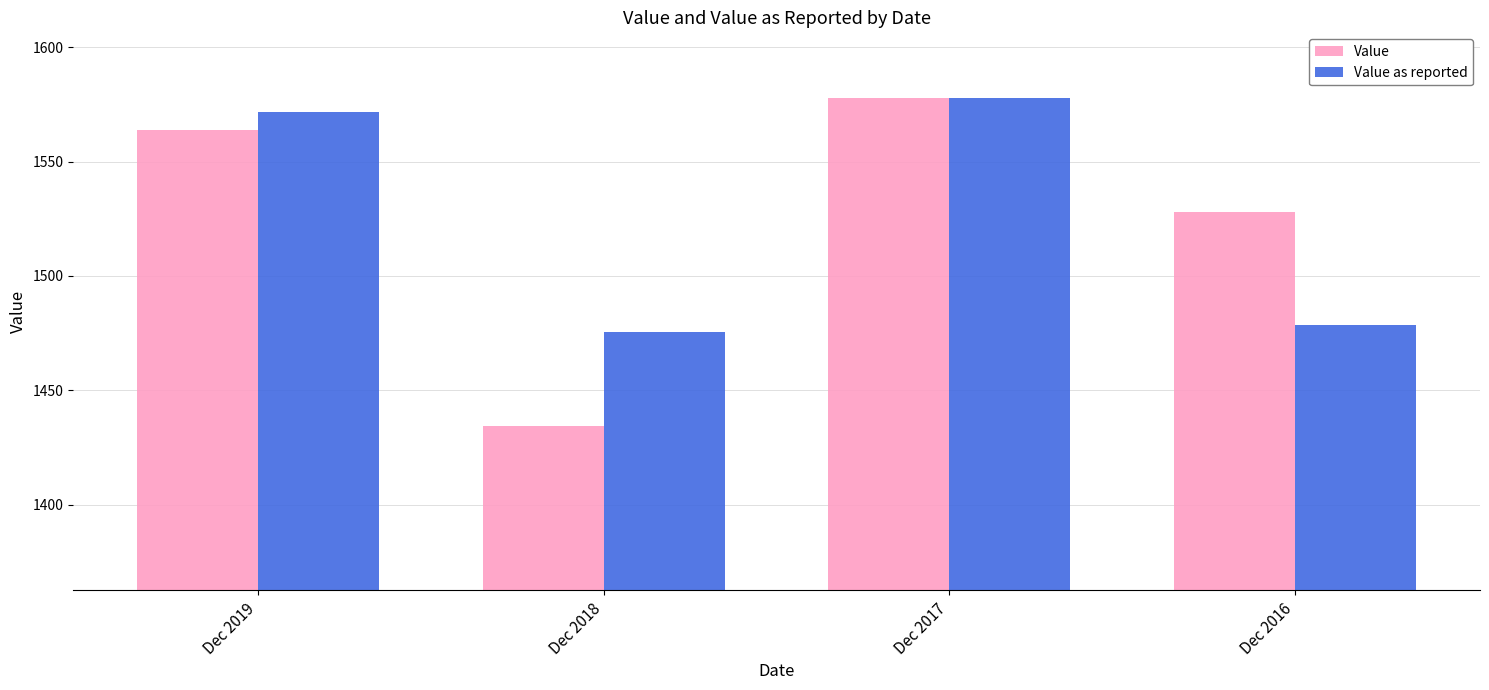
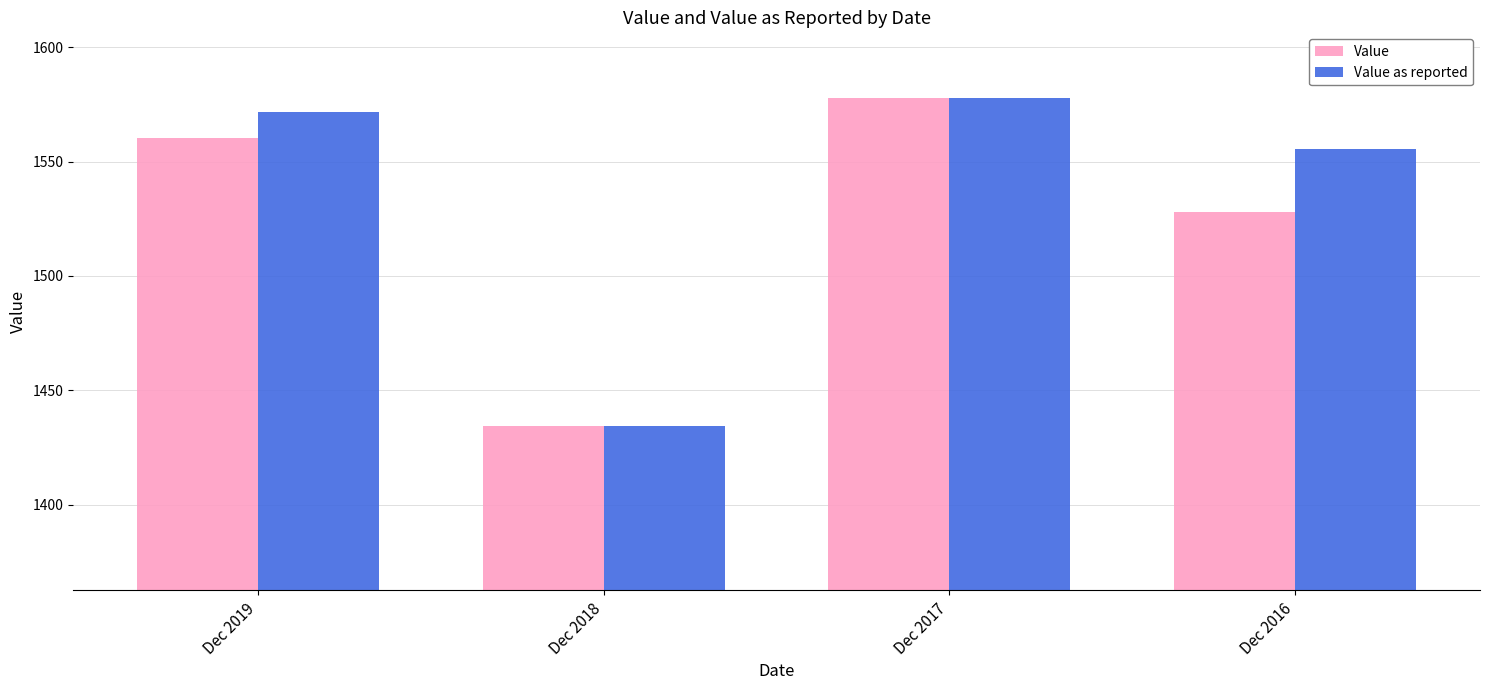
Value, Dec 2019: 1564 -> 1560
Value as reported, Dec 2018: 1475 -> 1434
Value as reported, Dec 2016: 1479 -> 1556
